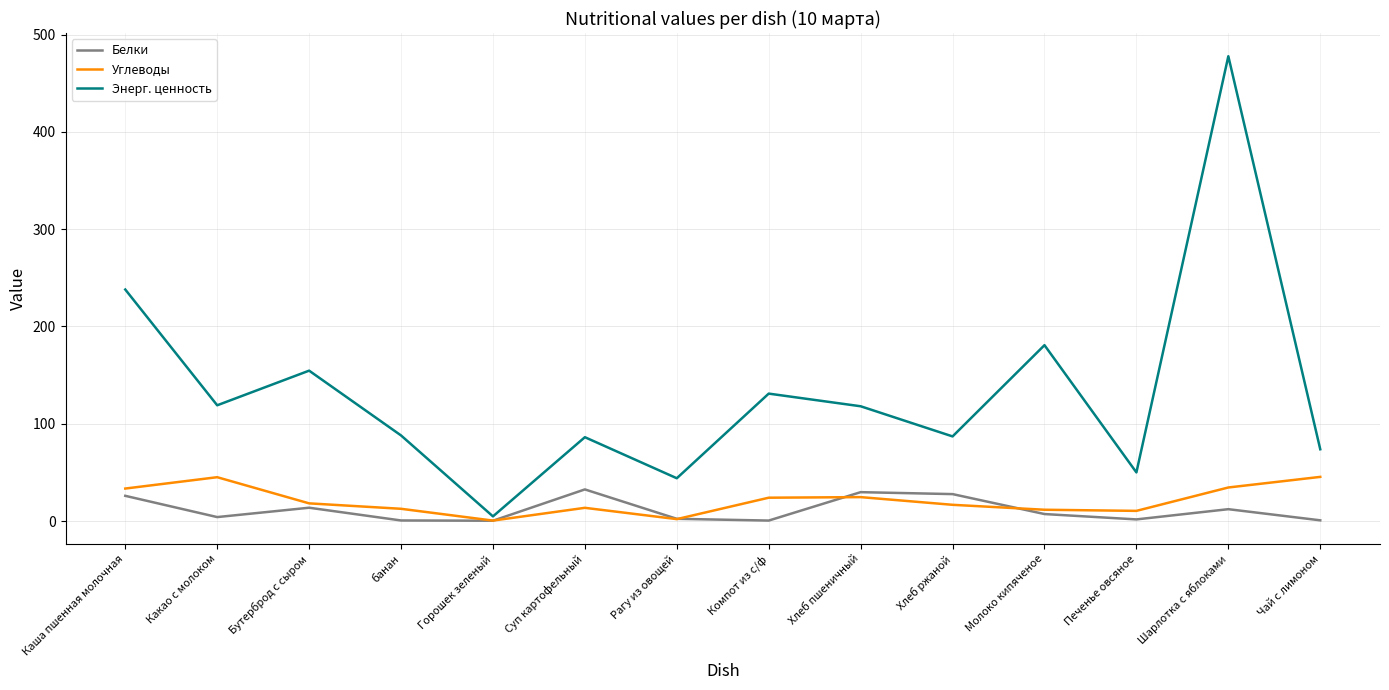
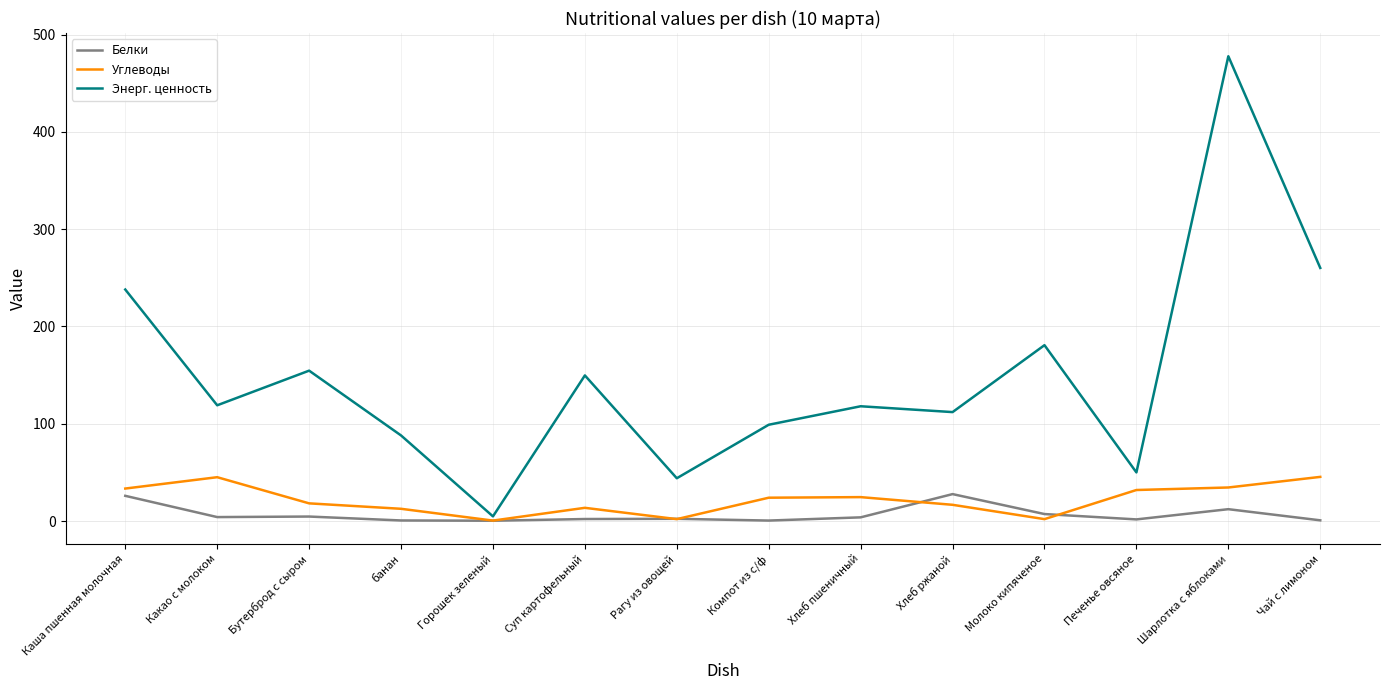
Белки, Бутерброд с сыром: 10 -> 0
Белки, Суп картофельный: 30 -> 0
Энерг. ценность, Суп картофельный: 90 -> 150
Энерг. ценность, Компот из с/ф: 130 -> 100
Белки, Хлеб пшеничный: 30 -> 0
Энерг. ценность, Хлеб ржаной: 90 -> 110
Углеводы, Молоко кипяченое: 10 -> 0
Углеводы, Печенье овсяное: 10 -> 30
Энерг. ценность, Чай с лимоном: 70 -> 260
